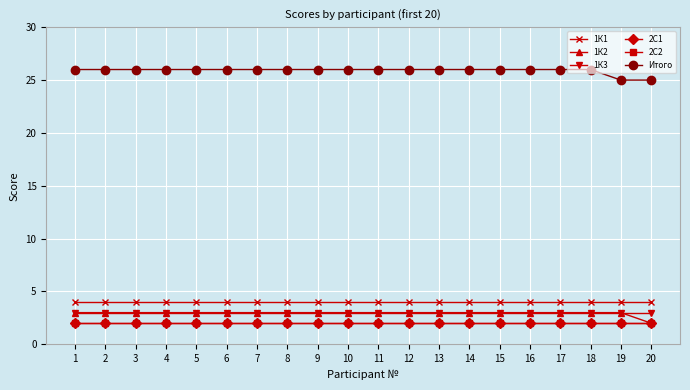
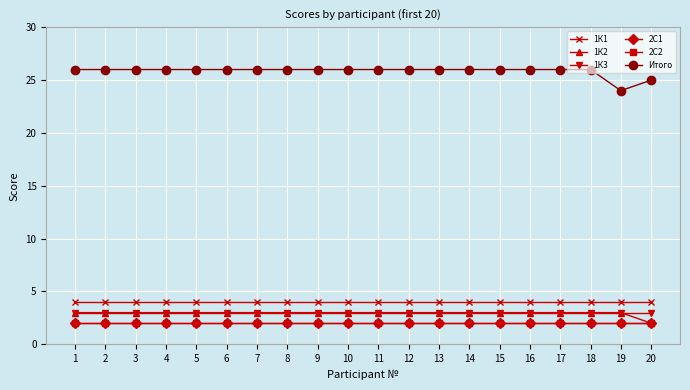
Итого, 19: 25 -> 24
